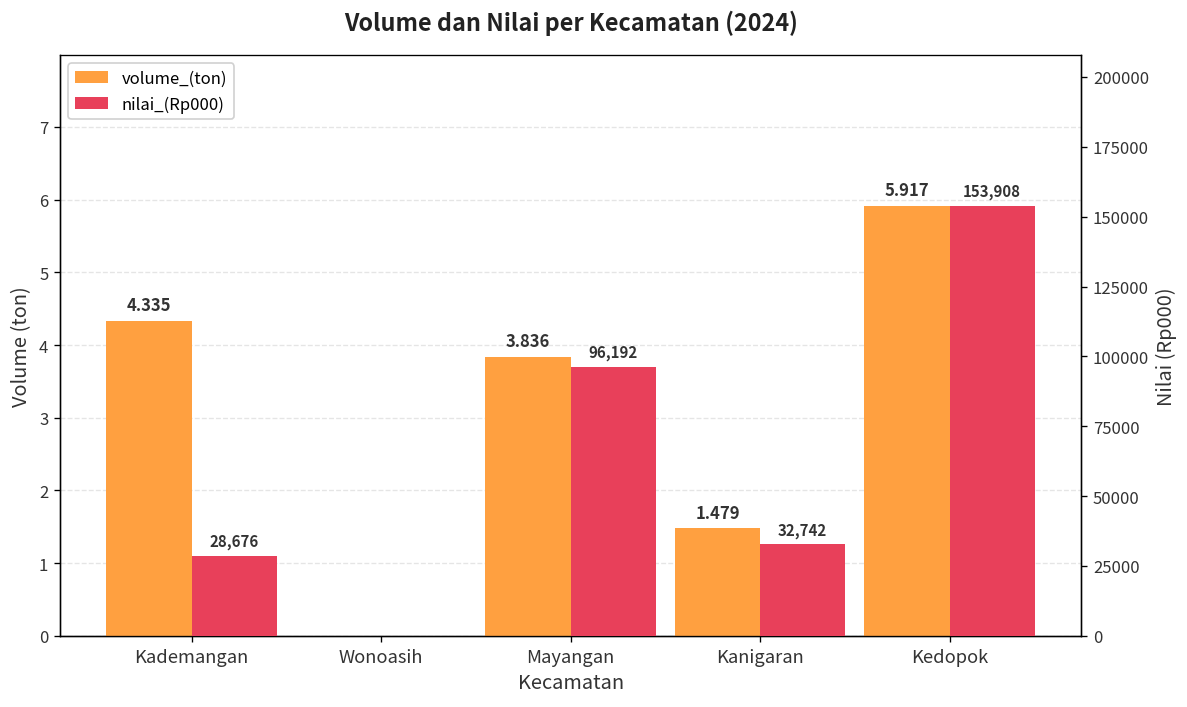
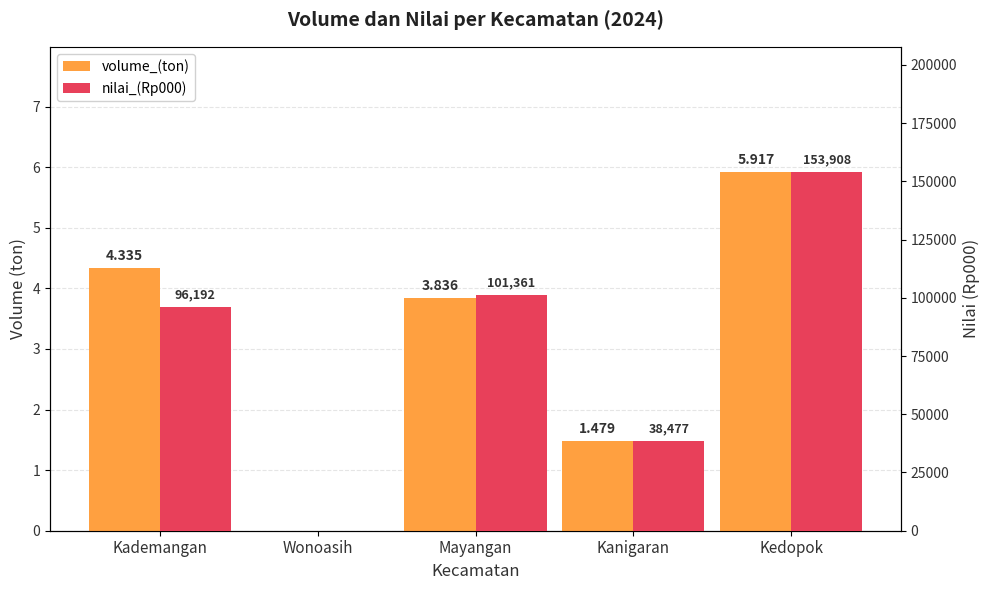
nilai_(Rp000), Kademangan: 28,676 -> 96,192
nilai_(Rp000), Mayangan: 96,192 -> 101,361
nilai_(Rp000), Kanigaran: 32,742 -> 38,477
